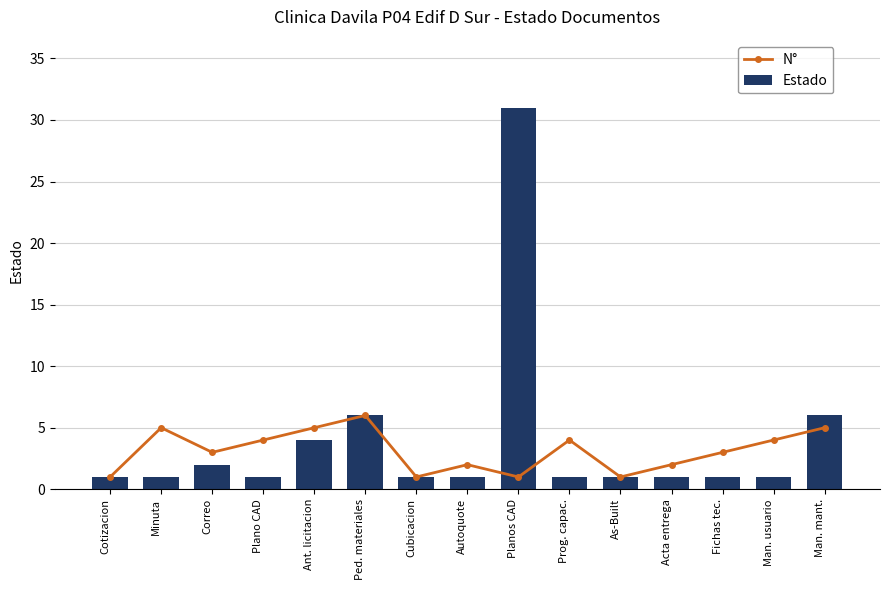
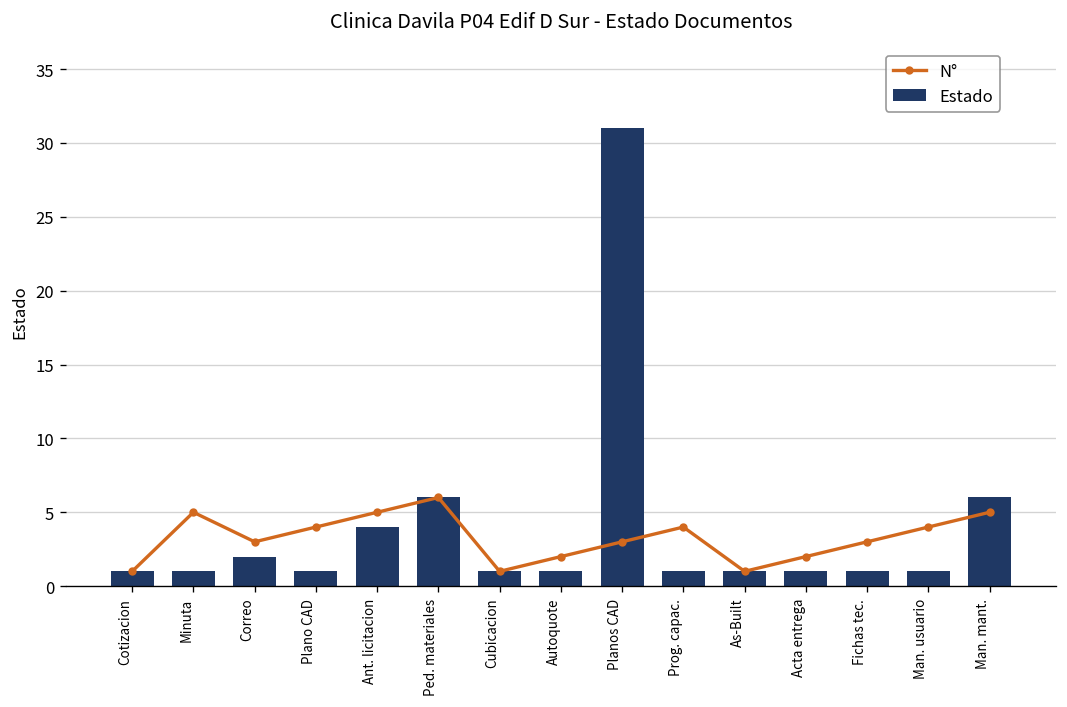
N°, Planos CAD: 1 -> 3
